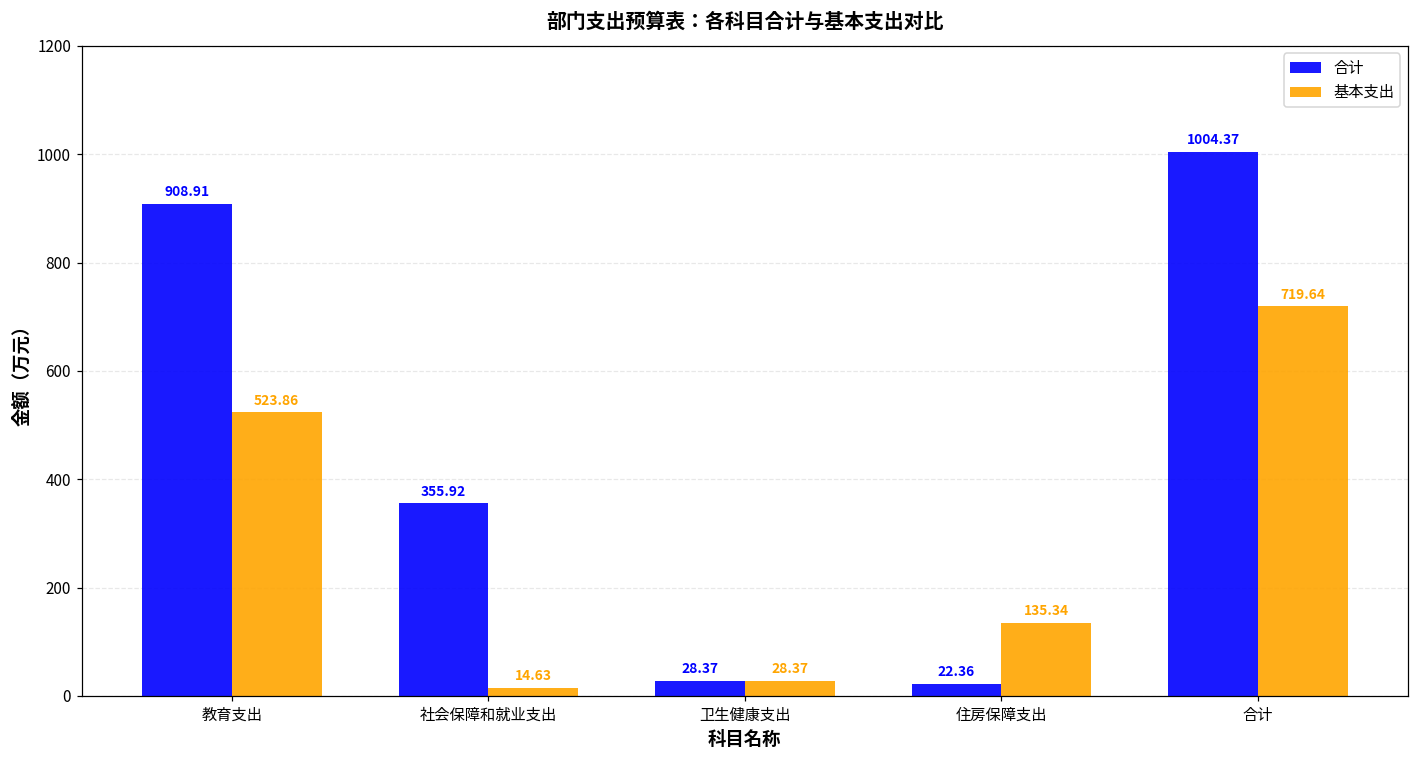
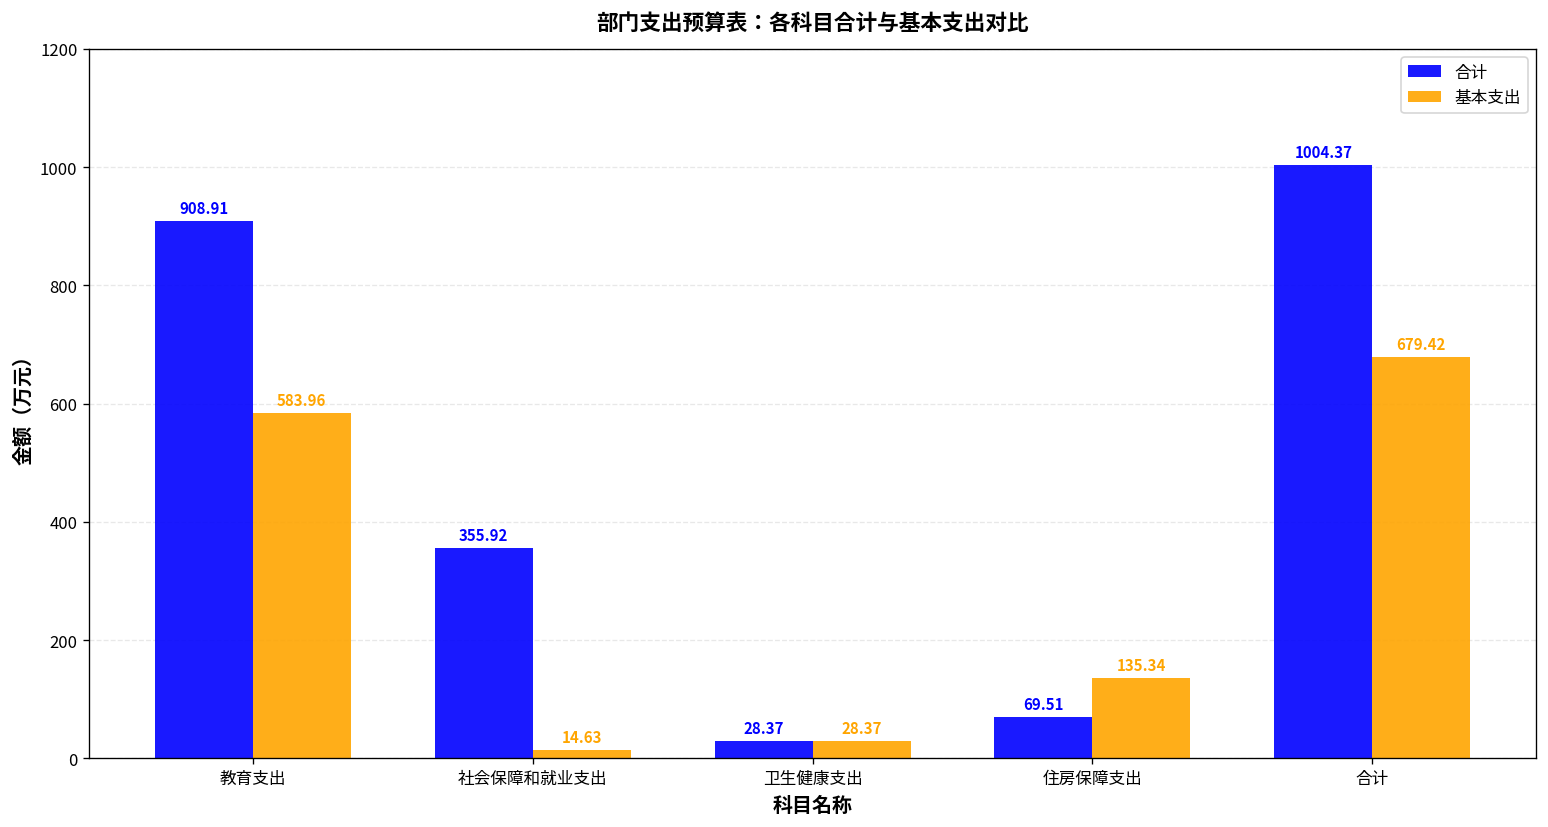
基本支出, 教育支出: 523.86 -> 583.96
合计, 住房保障支出: 22.36 -> 69.51
基本支出, 合计: 719.64 -> 679.42
